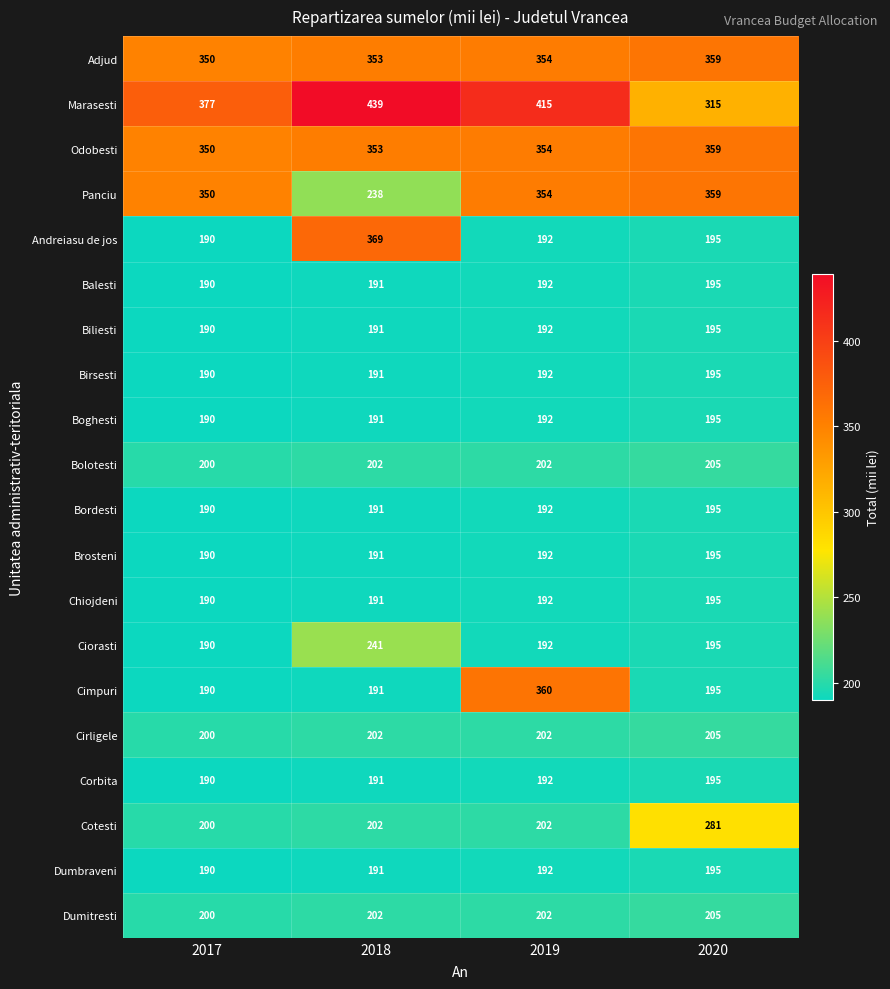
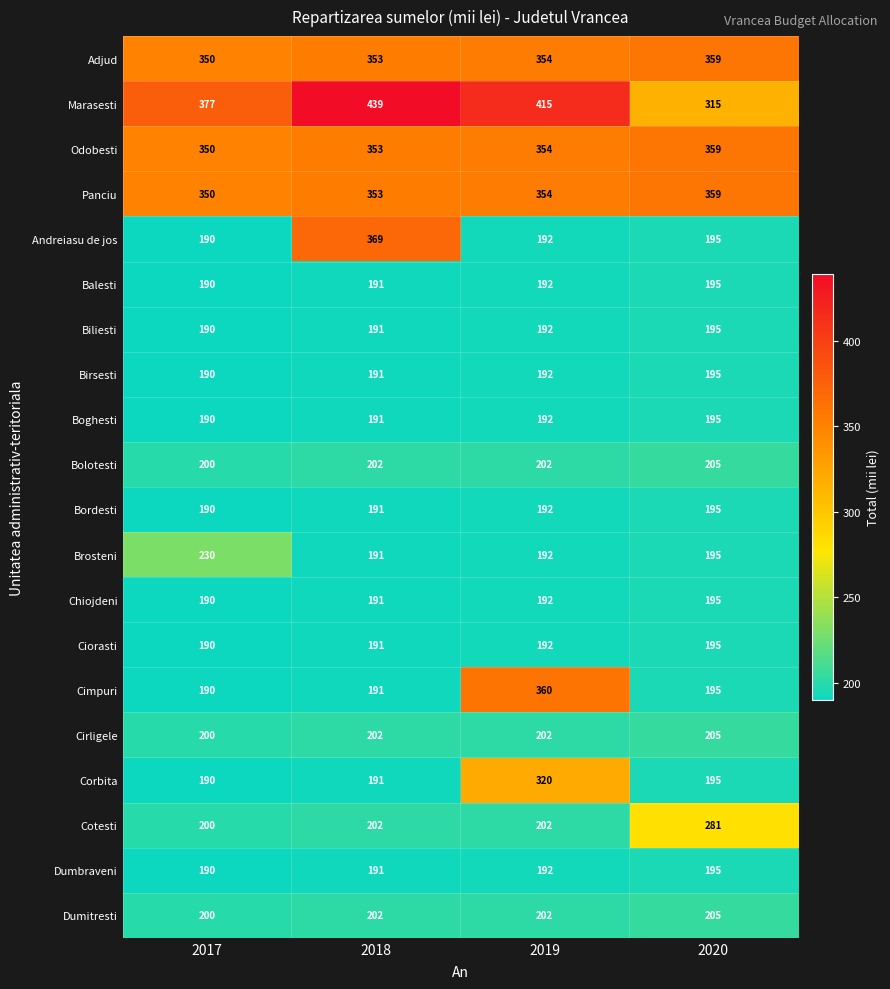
Panciu, 2018: 238 -> 353
Brosteni, 2017: 190 -> 230
Ciorasti, 2018: 241 -> 191
Corbita, 2019: 192 -> 320
